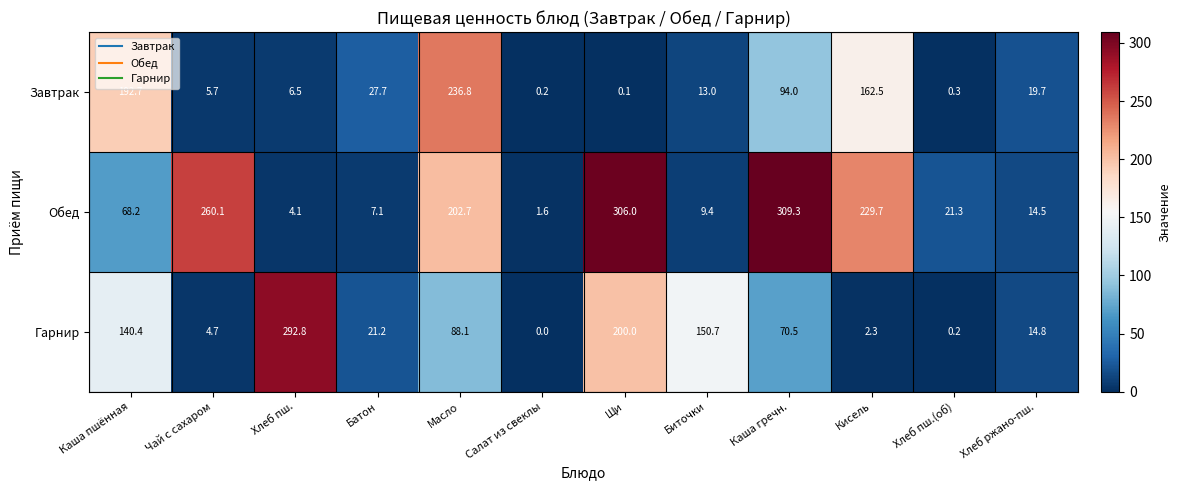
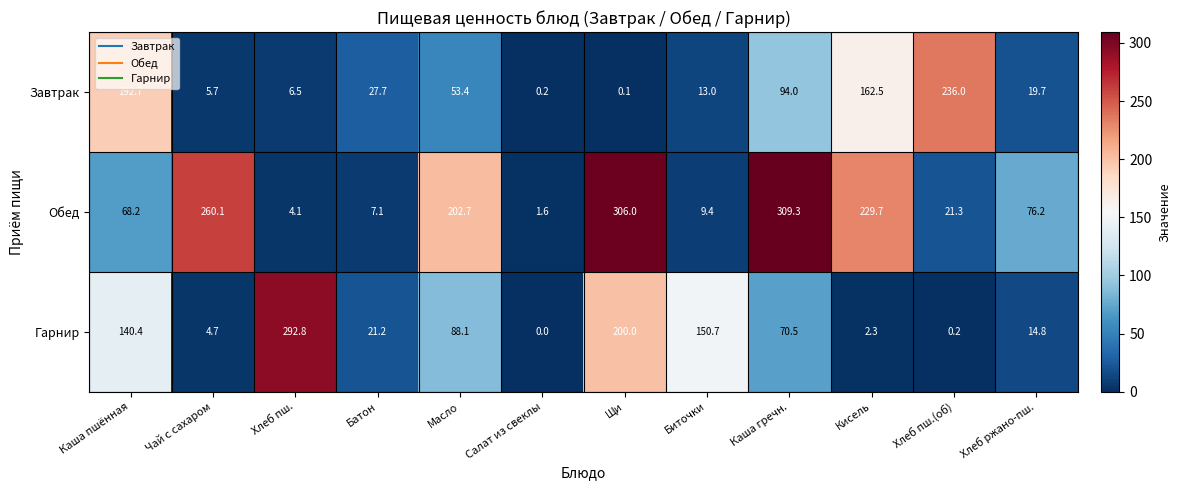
Завтрак, Масло: 236.8 -> 53.4
Завтрак, Хлеб пш.(об): 0.3 -> 236.0
Обед, Хлеб ржано-пш.: 14.5 -> 76.2
